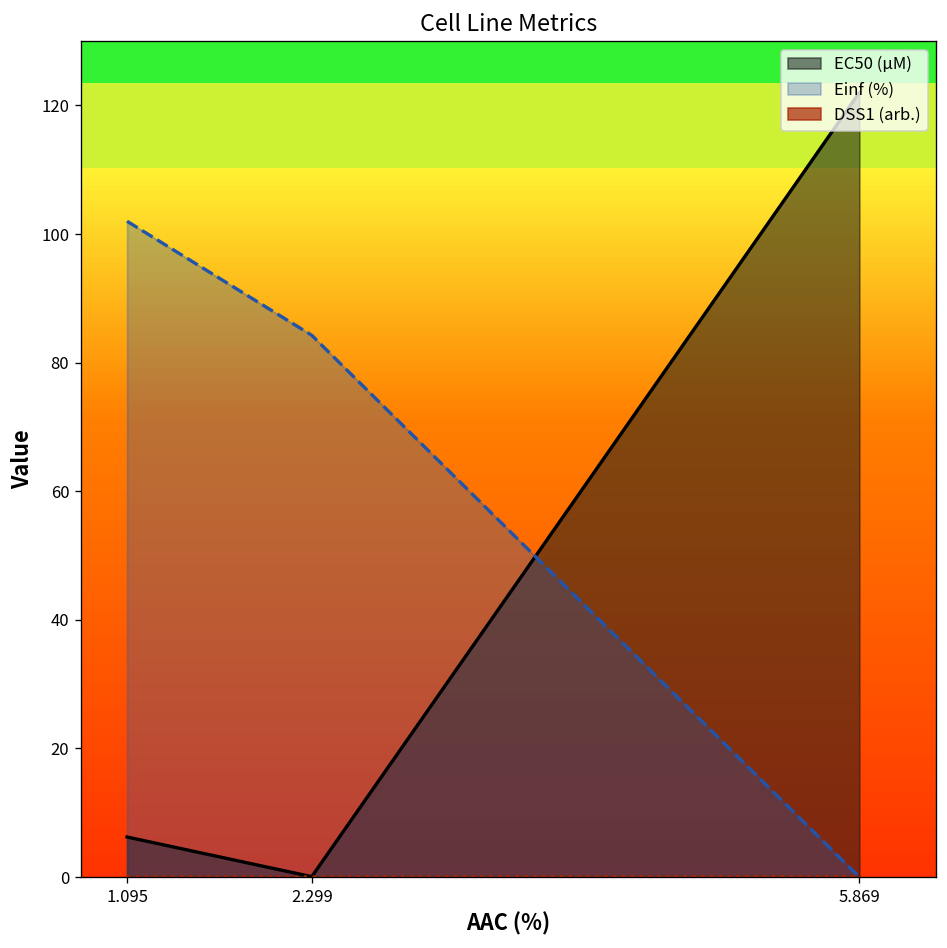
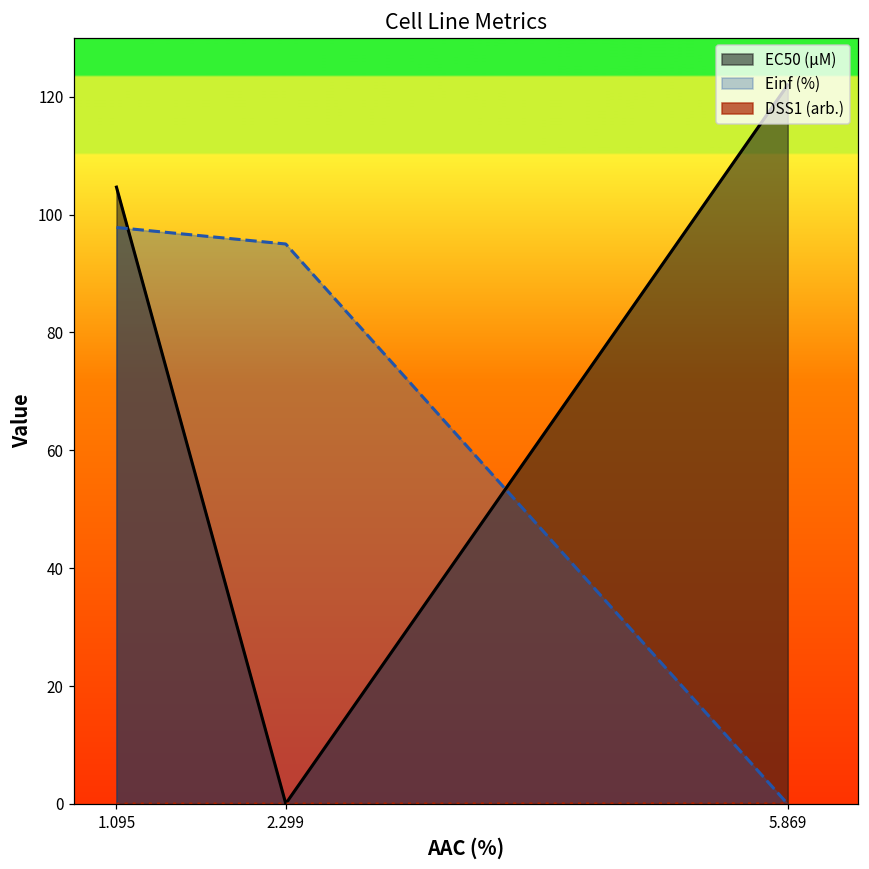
EC50 (µM), 1.095: 6 -> 105
Einf (%), 1.095: 102 -> 98
Einf (%), 2.299: 84 -> 95
